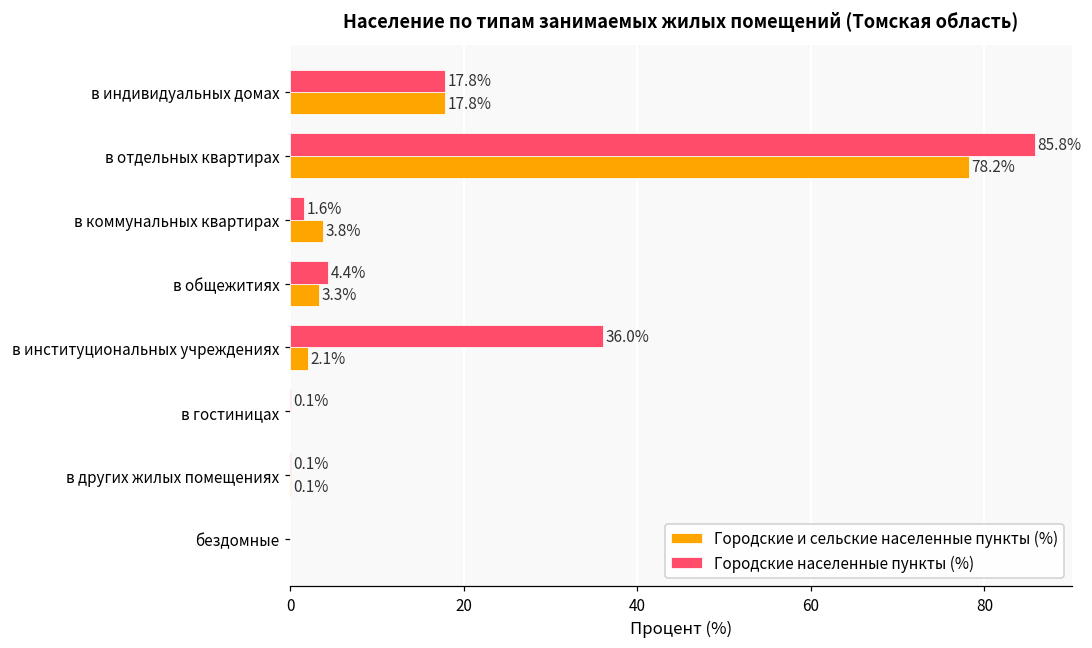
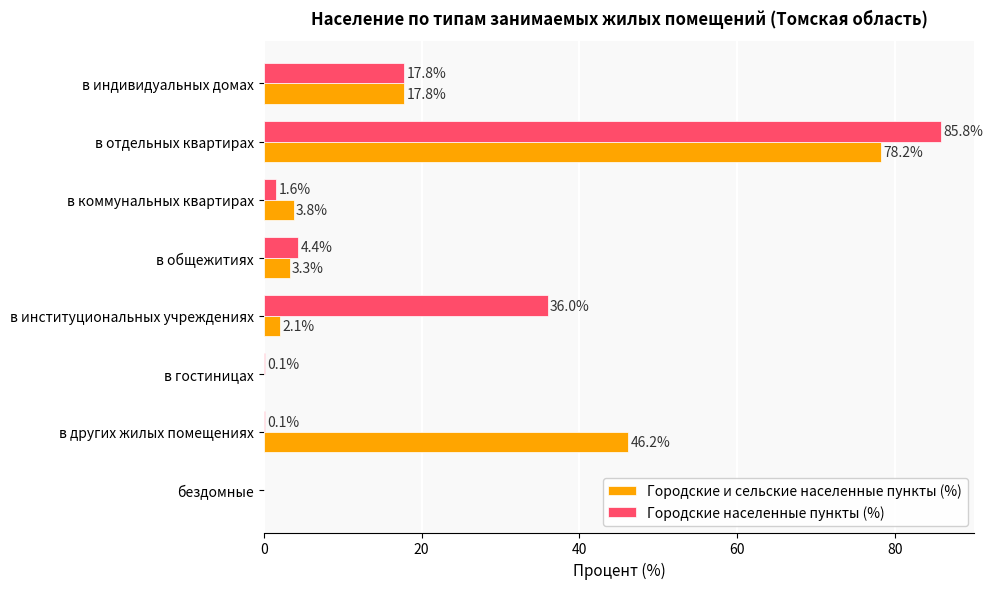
Городские и сельские населенные пункты (%), в других жилых помещениях: 0.1% -> 46.2%
